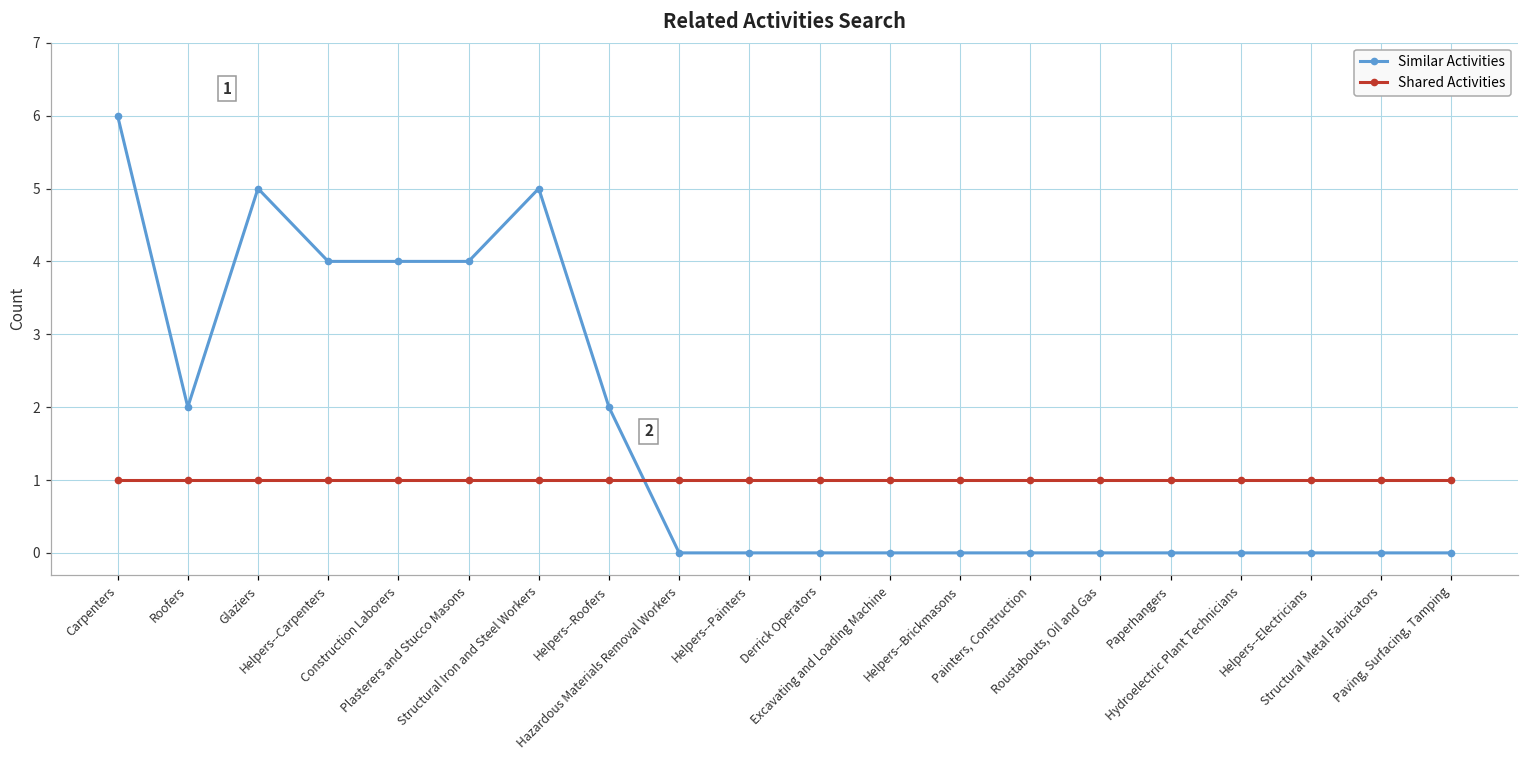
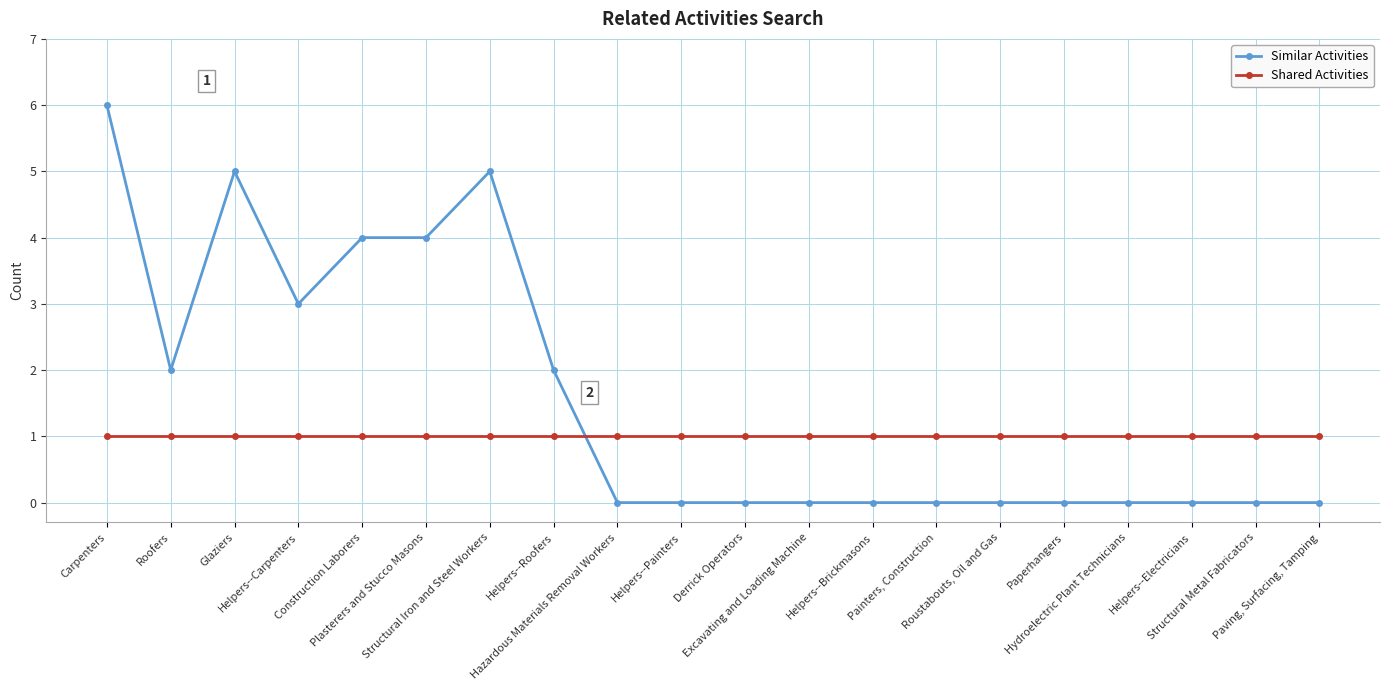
Similar Activities, Helpers--Carpenters: 4 -> 3
